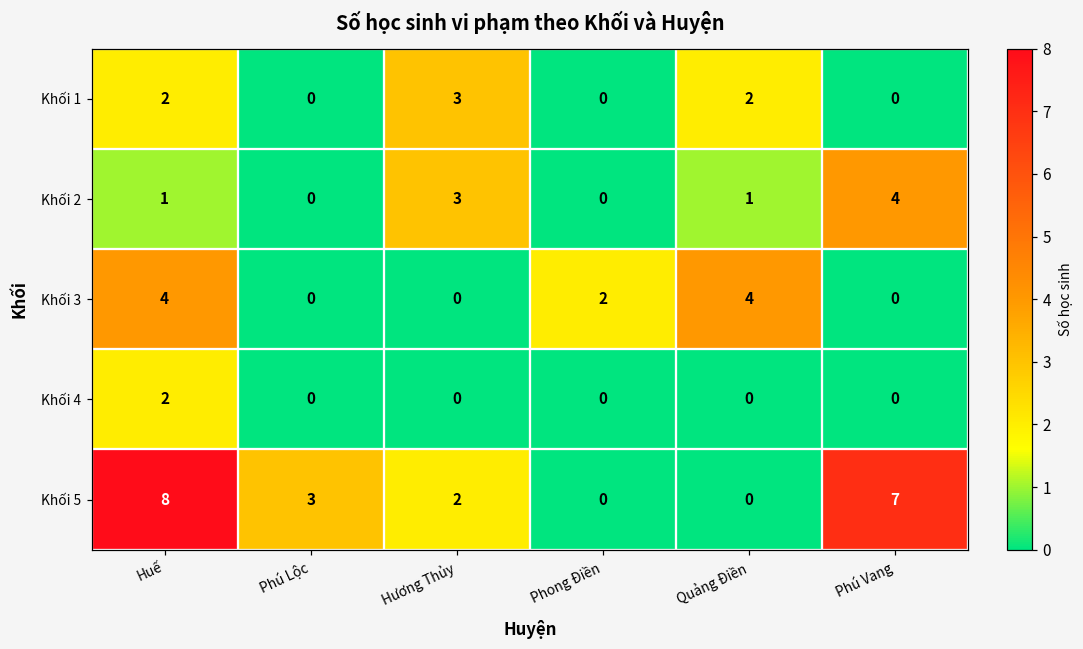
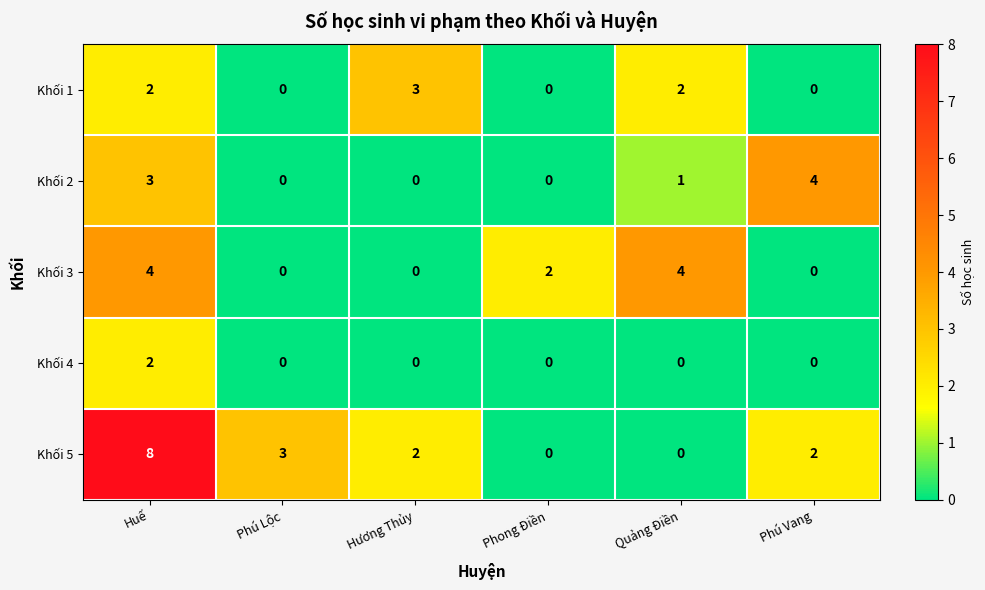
Khối 2, Huế: 1 -> 3
Khối 2, Hương Thủy: 3 -> 0
Khối 5, Phú Vang: 7 -> 2
